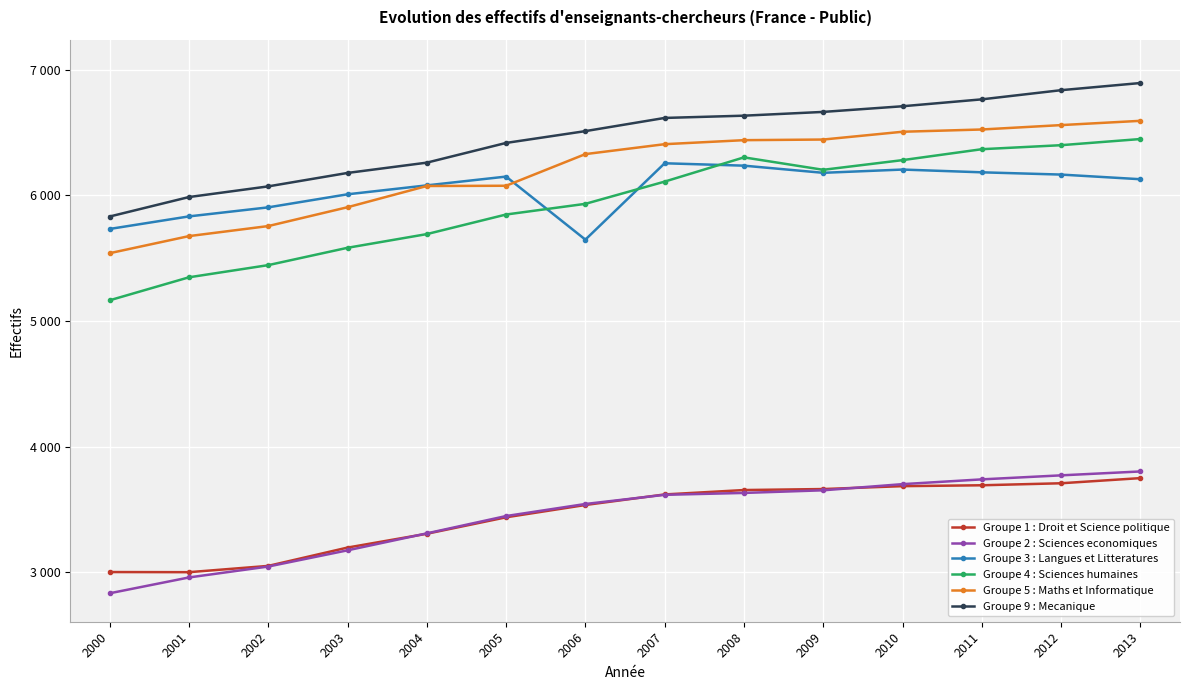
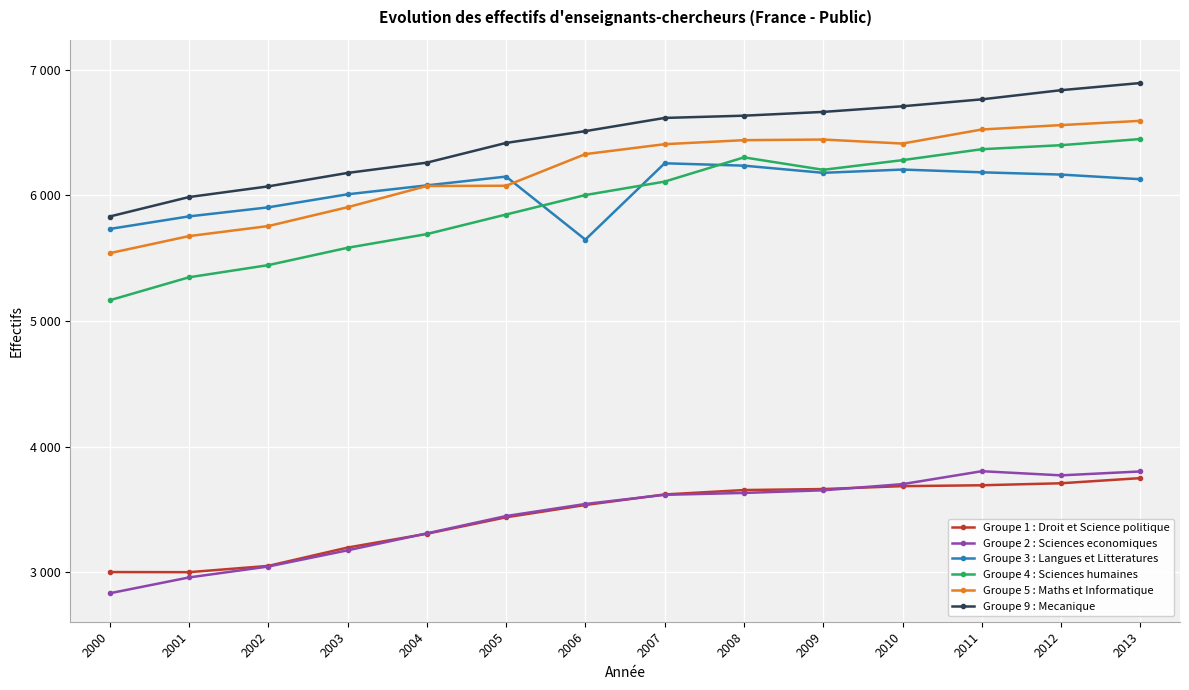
Groupe 4 : Sciences humaines, 2006: 5930 -> 6000
Groupe 5 : Maths et Informatique, 2010: 6510 -> 6410
Groupe 2 : Sciences economiques, 2011: 3740 -> 3800
